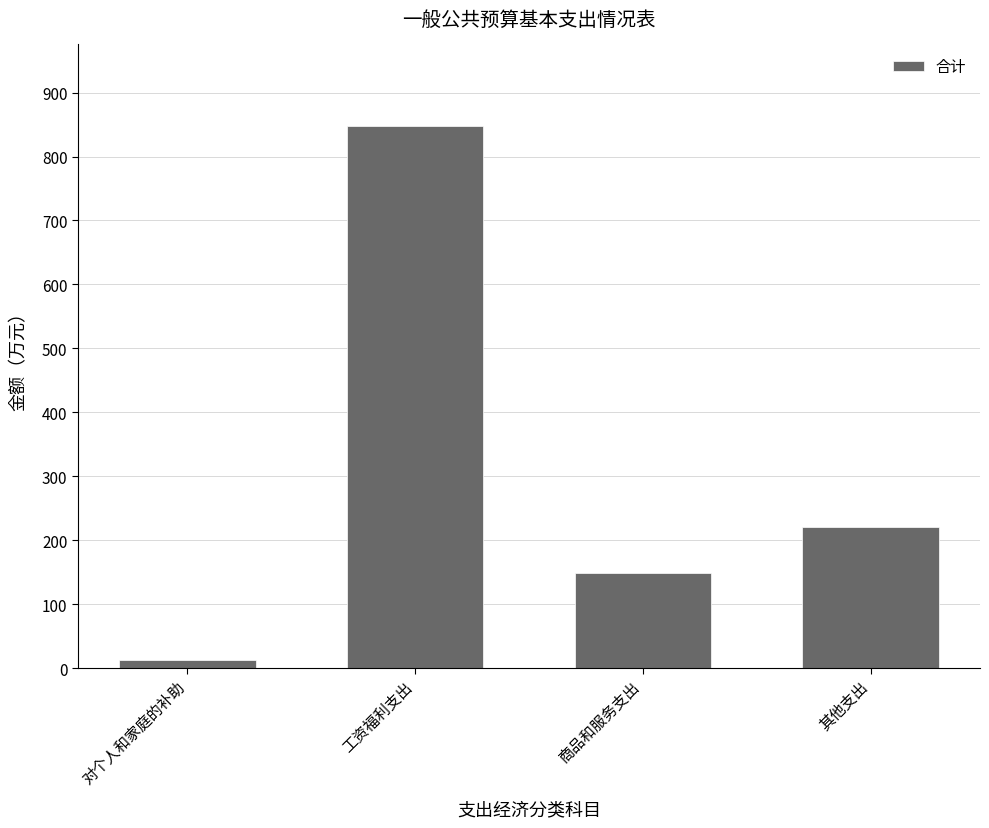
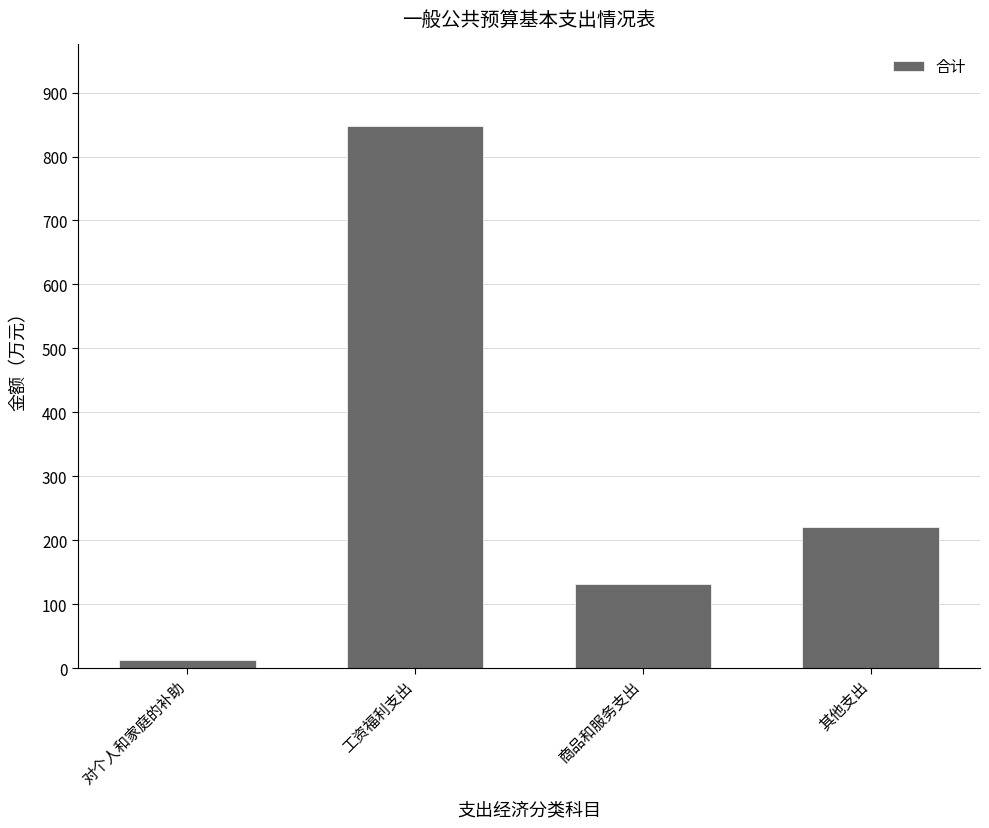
商品和服务支出: 150 -> 130
